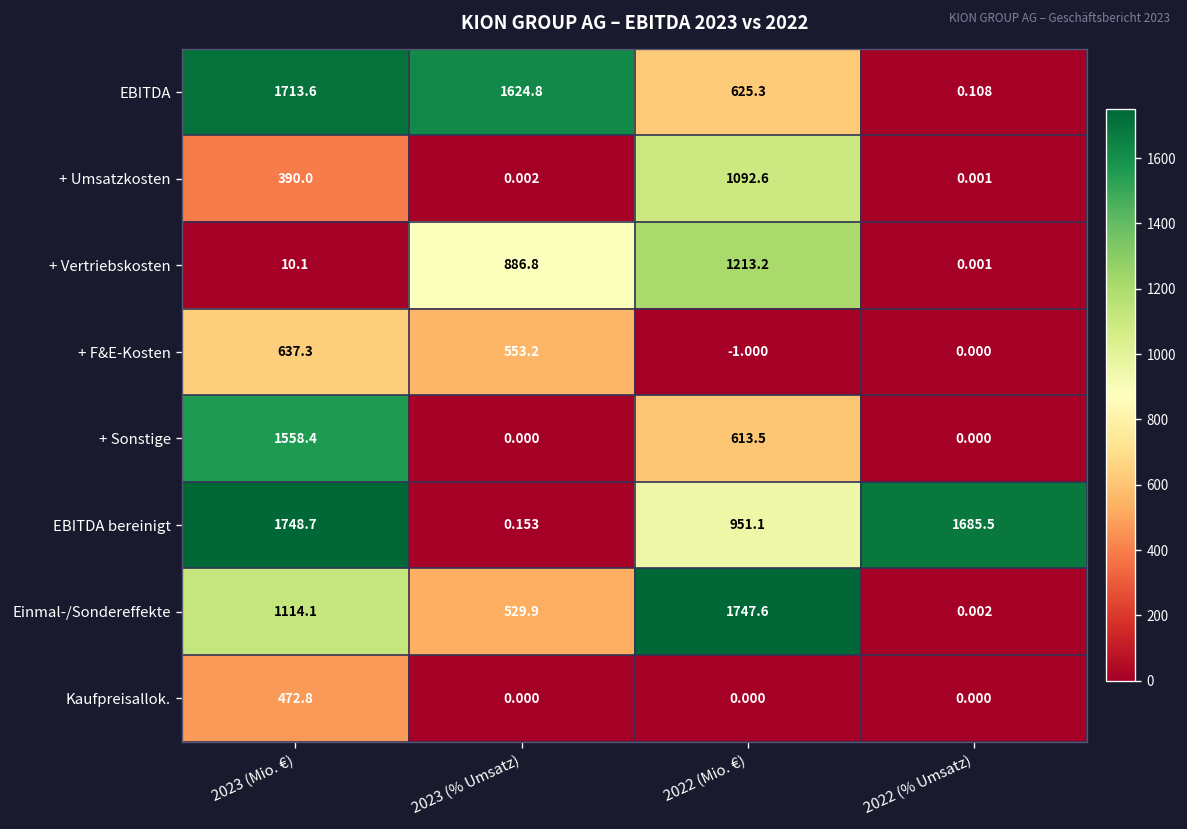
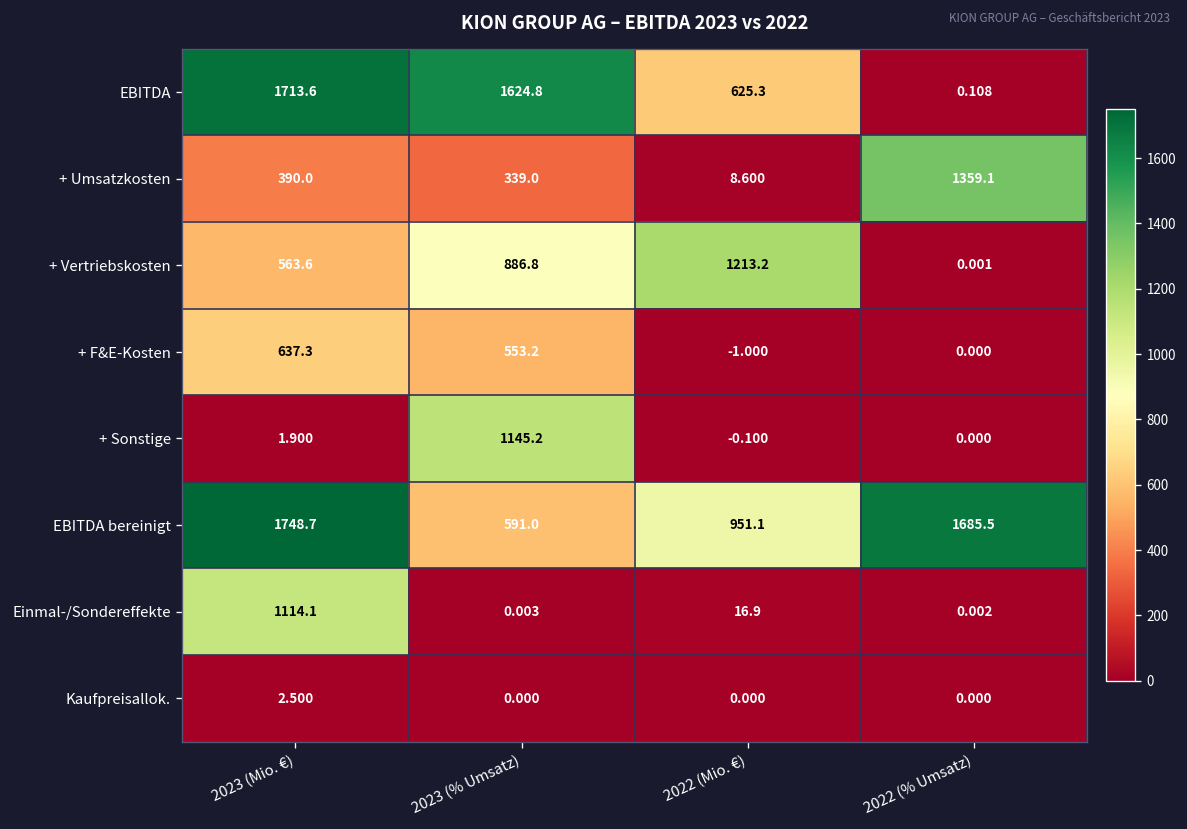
+ Umsatzkosten, 2023 (% Umsatz): 0.002 -> 339.0
+ Umsatzkosten, 2022 (Mio. €): 1092.6 -> 8.600
+ Umsatzkosten, 2022 (% Umsatz): 0.001 -> 1359.1
+ Vertriebskosten, 2023 (Mio. €): 10.1 -> 563.6
+ Sonstige, 2023 (Mio. €): 1558.4 -> 1.900
+ Sonstige, 2023 (% Umsatz): 0.000 -> 1145.2
+ Sonstige, 2022 (Mio. €): 613.5 -> -0.100
EBITDA bereinigt, 2023 (% Umsatz): 0.153 -> 591.0
Einmal-/Sondereffekte, 2023 (% Umsatz): 529.9 -> 0.003
Einmal-/Sondereffekte, 2022 (Mio. €): 1747.6 -> 16.9
Kaufpreisallok., 2023 (Mio. €): 472.8 -> 2.500
